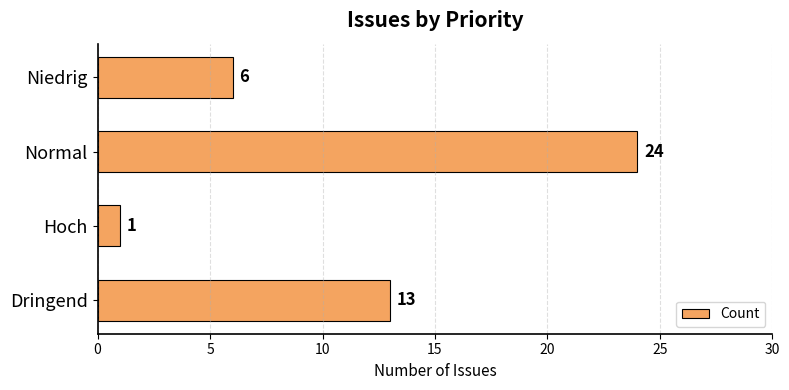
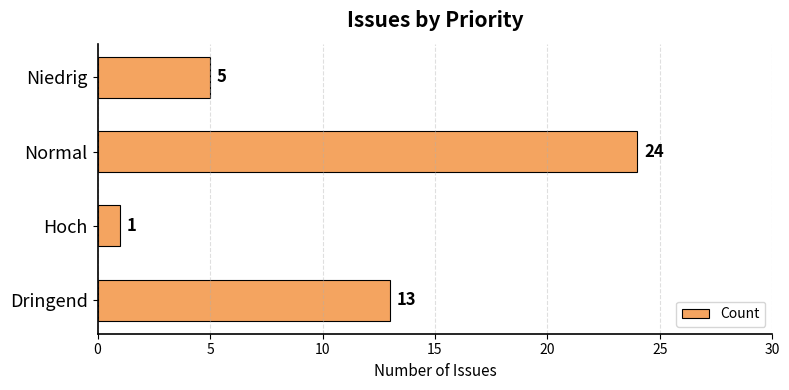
Niedrig: 6 -> 5
